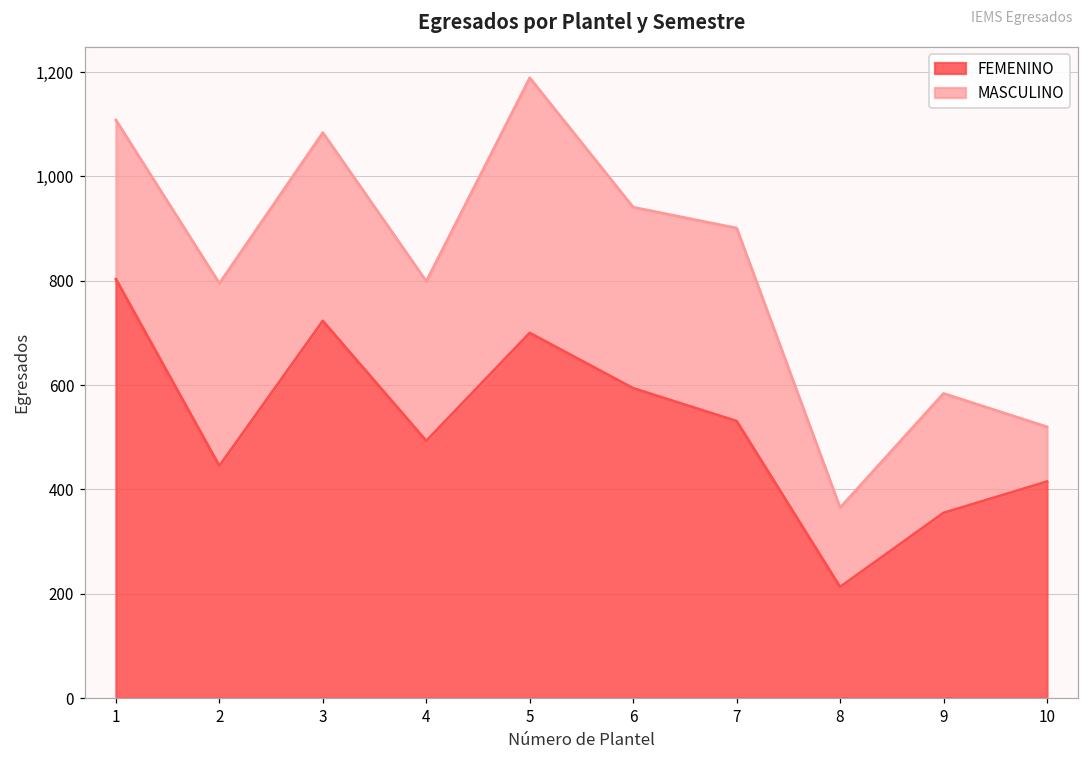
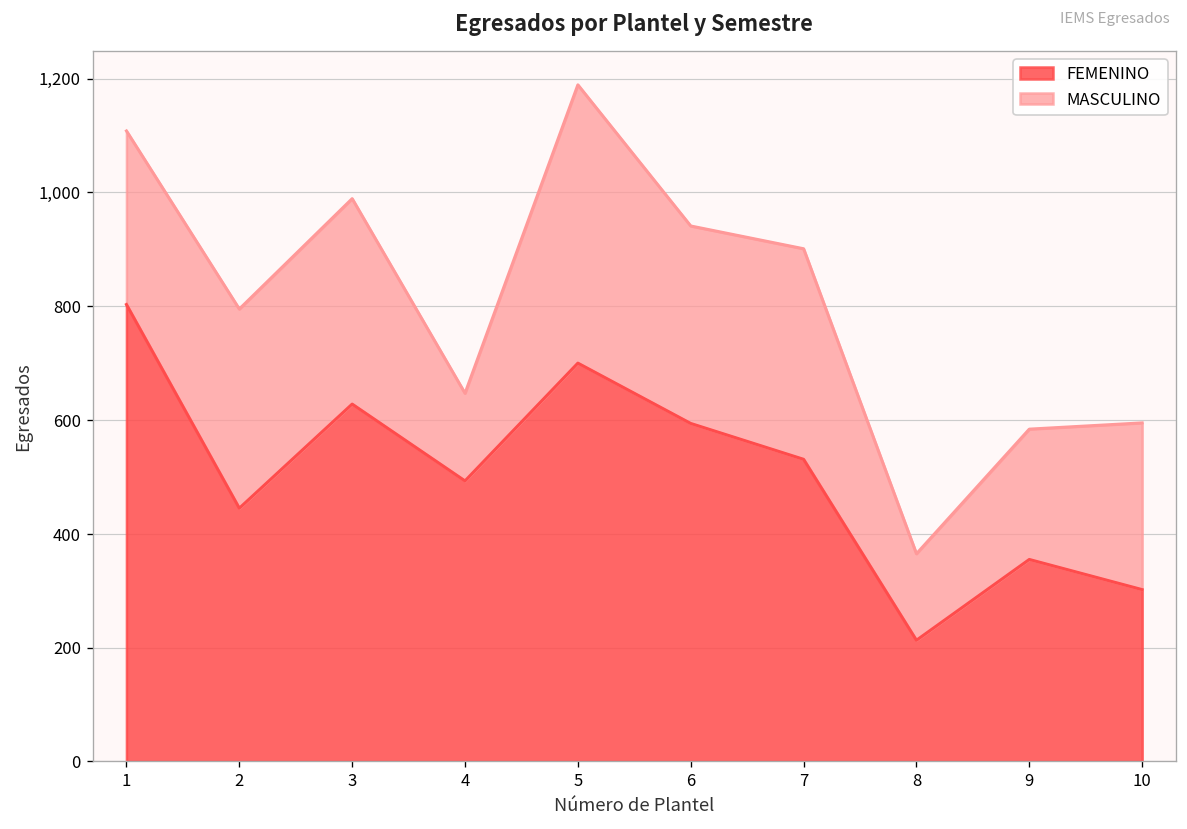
FEMENINO, 3: 720 -> 630
MASCULINO, 4: 310 -> 150
FEMENINO, 10: 420 -> 300
MASCULINO, 10: 110 -> 290
